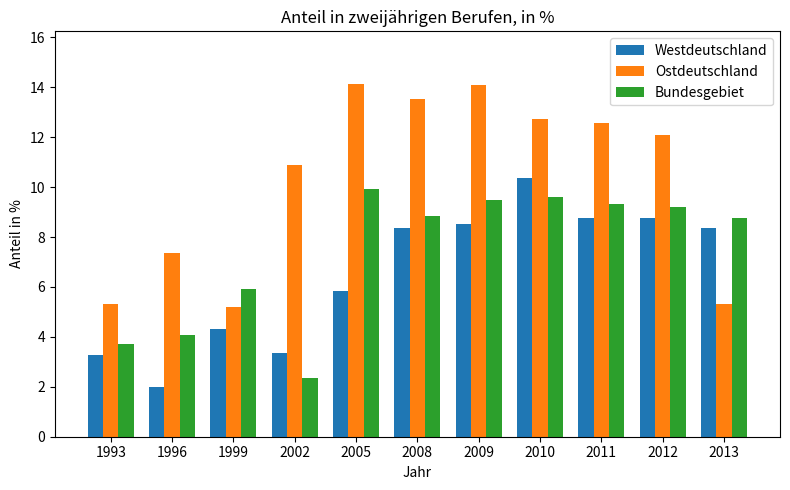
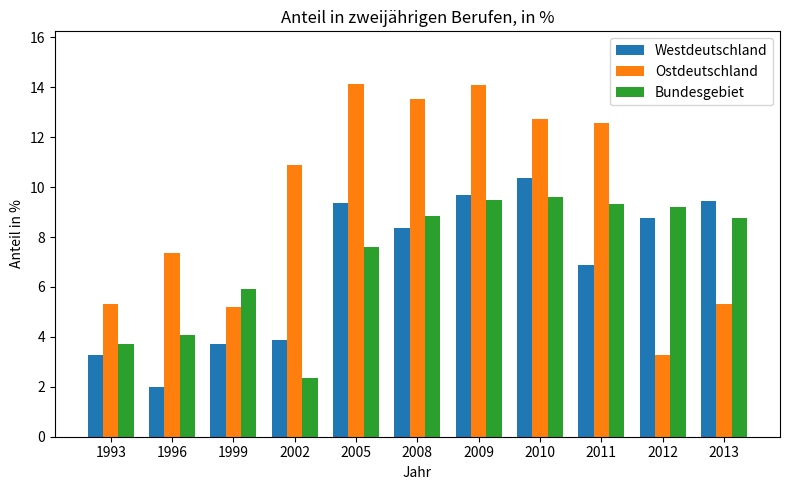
Westdeutschland, 1999: 4.3 -> 3.7
Westdeutschland, 2002: 3.4 -> 3.9
Westdeutschland, 2005: 5.8 -> 9.4
Bundesgebiet, 2005: 9.9 -> 7.6
Westdeutschland, 2009: 8.5 -> 9.7
Westdeutschland, 2011: 8.8 -> 6.9
Ostdeutschland, 2012: 12.1 -> 3.3
Westdeutschland, 2013: 8.4 -> 9.5
